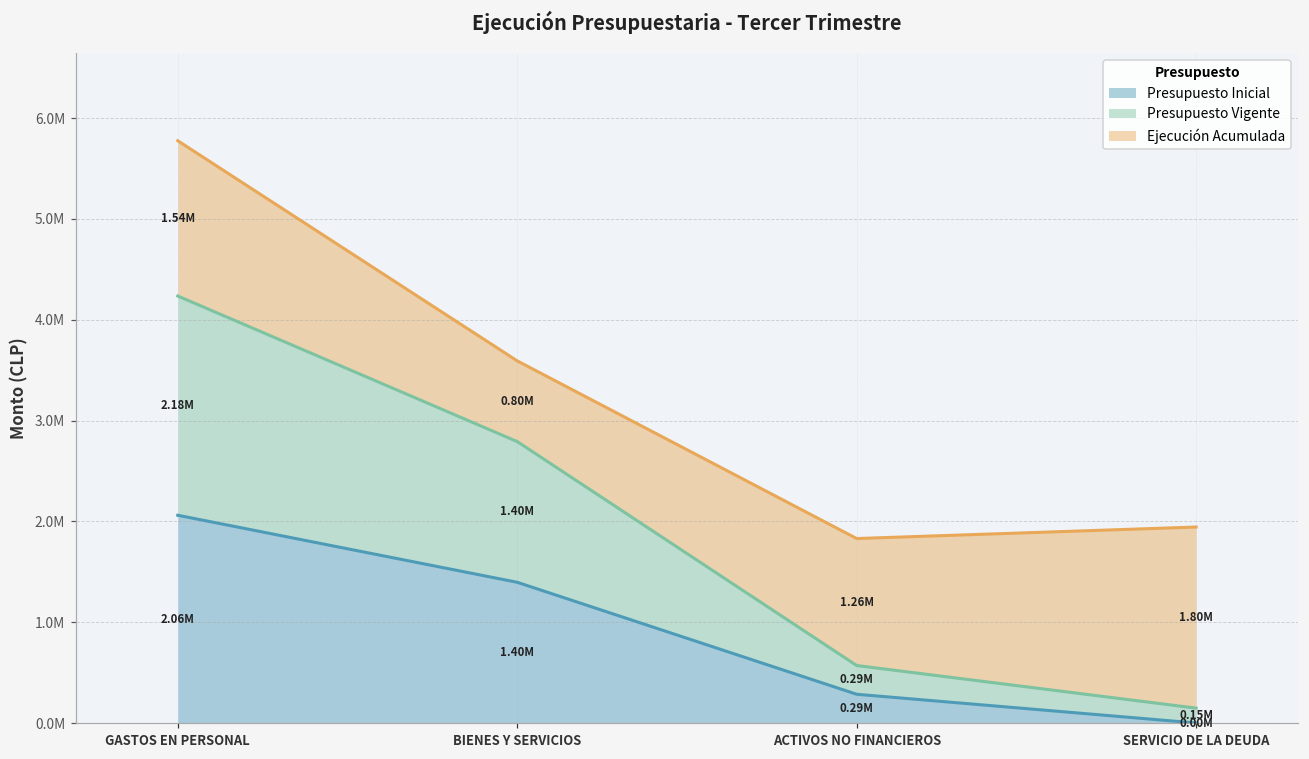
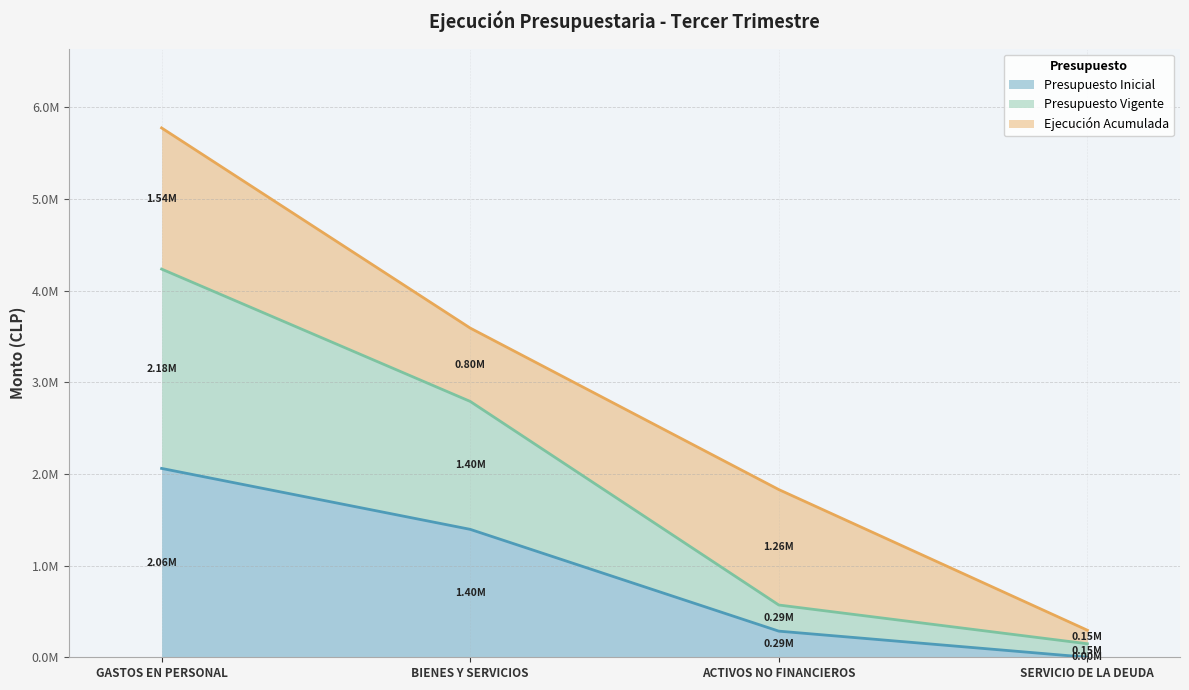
Ejecución Acumulada, SERVICIO DE LA DEUDA: 1.80M -> 0.15M
